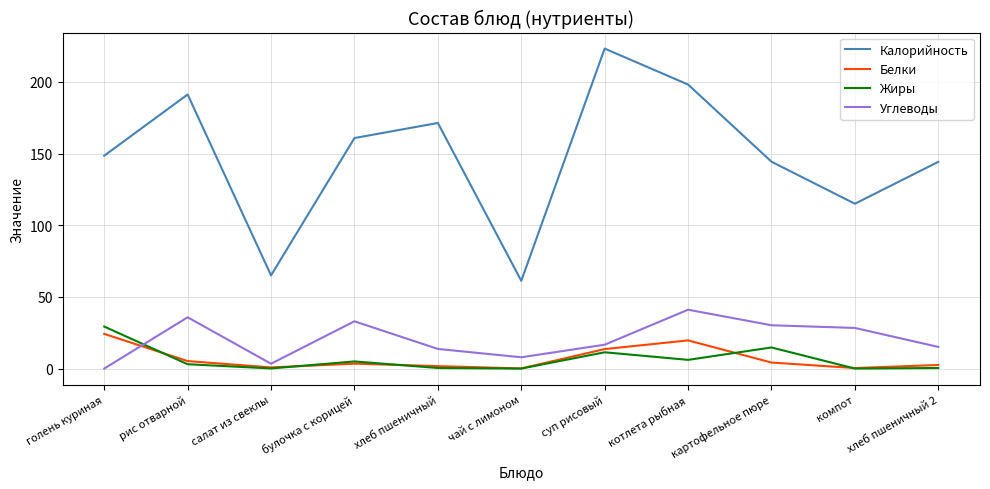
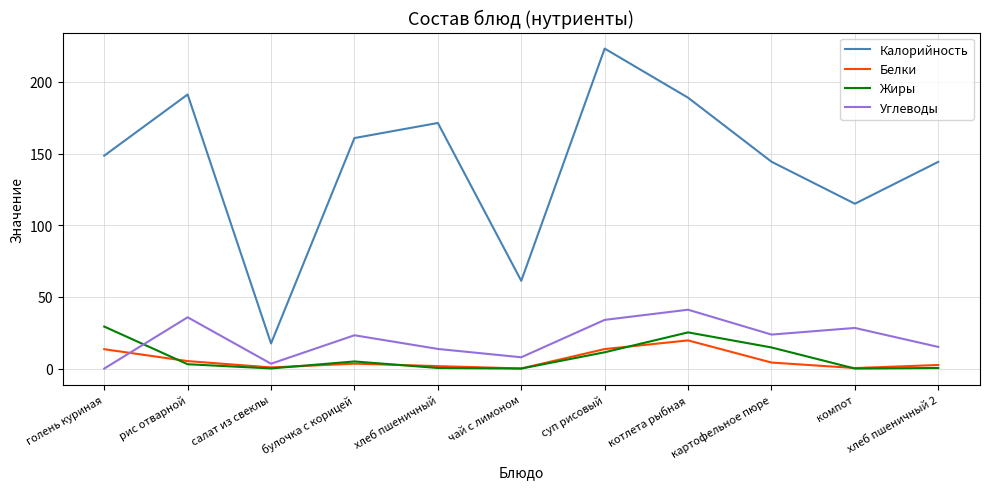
Белки, голень куриная: 24 -> 14
Калорийность, салат из свеклы: 65 -> 18
Углеводы, булочка с корицей: 33 -> 23
Углеводы, суп рисовый: 17 -> 34
Калорийность, котлета рыбная: 198 -> 189
Жиры, котлета рыбная: 6 -> 25
Углеводы, картофельное пюре: 30 -> 24
